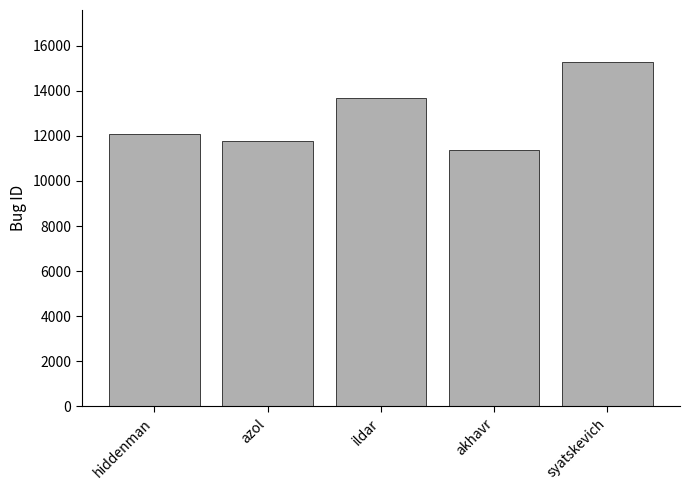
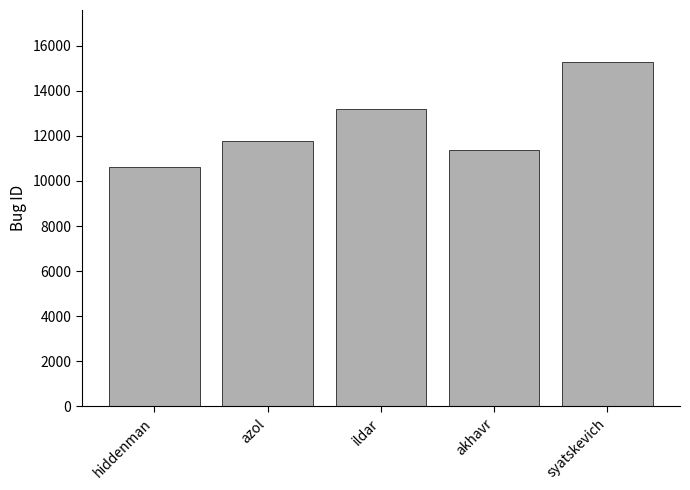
hiddenman: 12100 -> 10600
ildar: 13700 -> 13200
